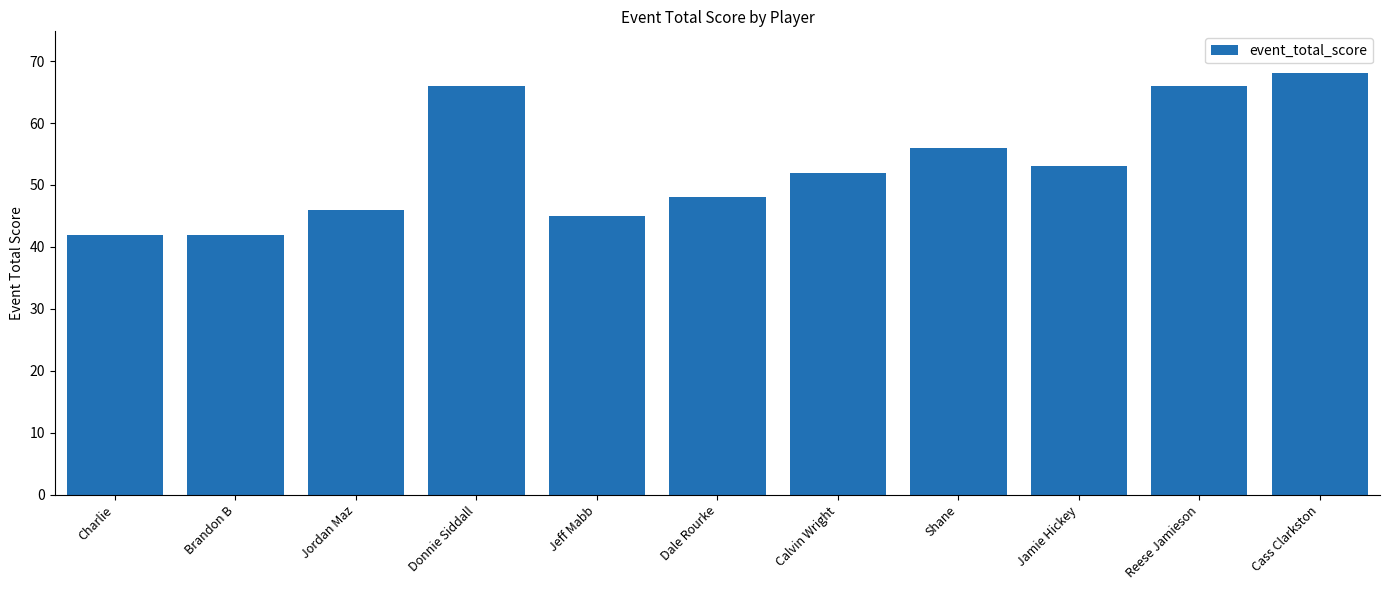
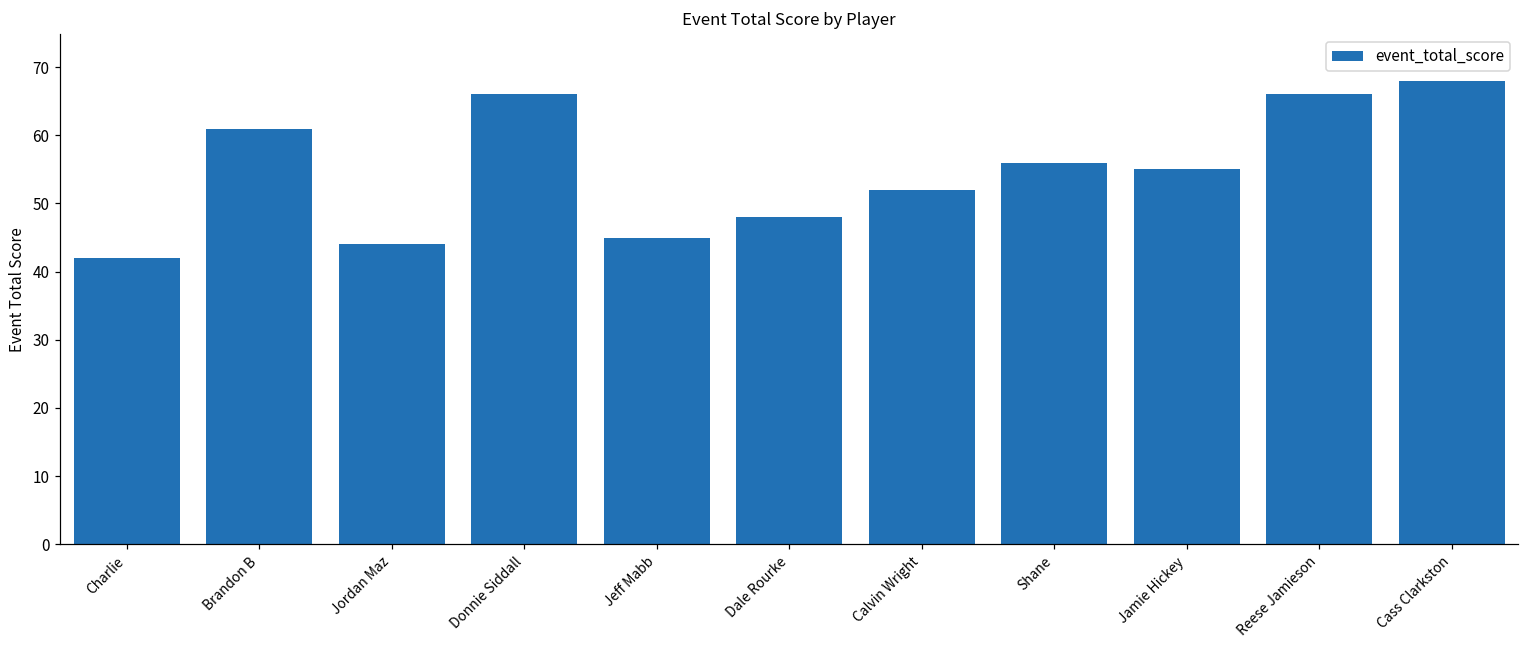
Brandon B: 42 -> 61
Jordan Maz: 46 -> 44
Jamie Hickey: 53 -> 55
